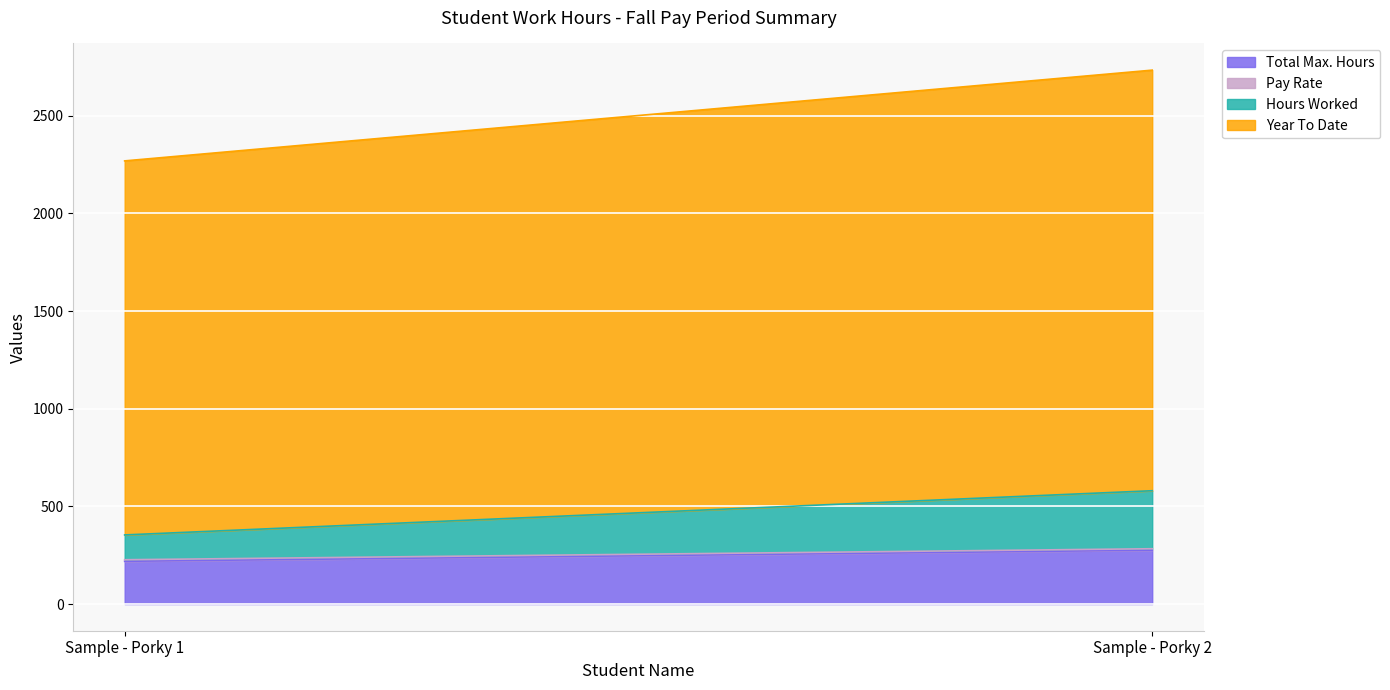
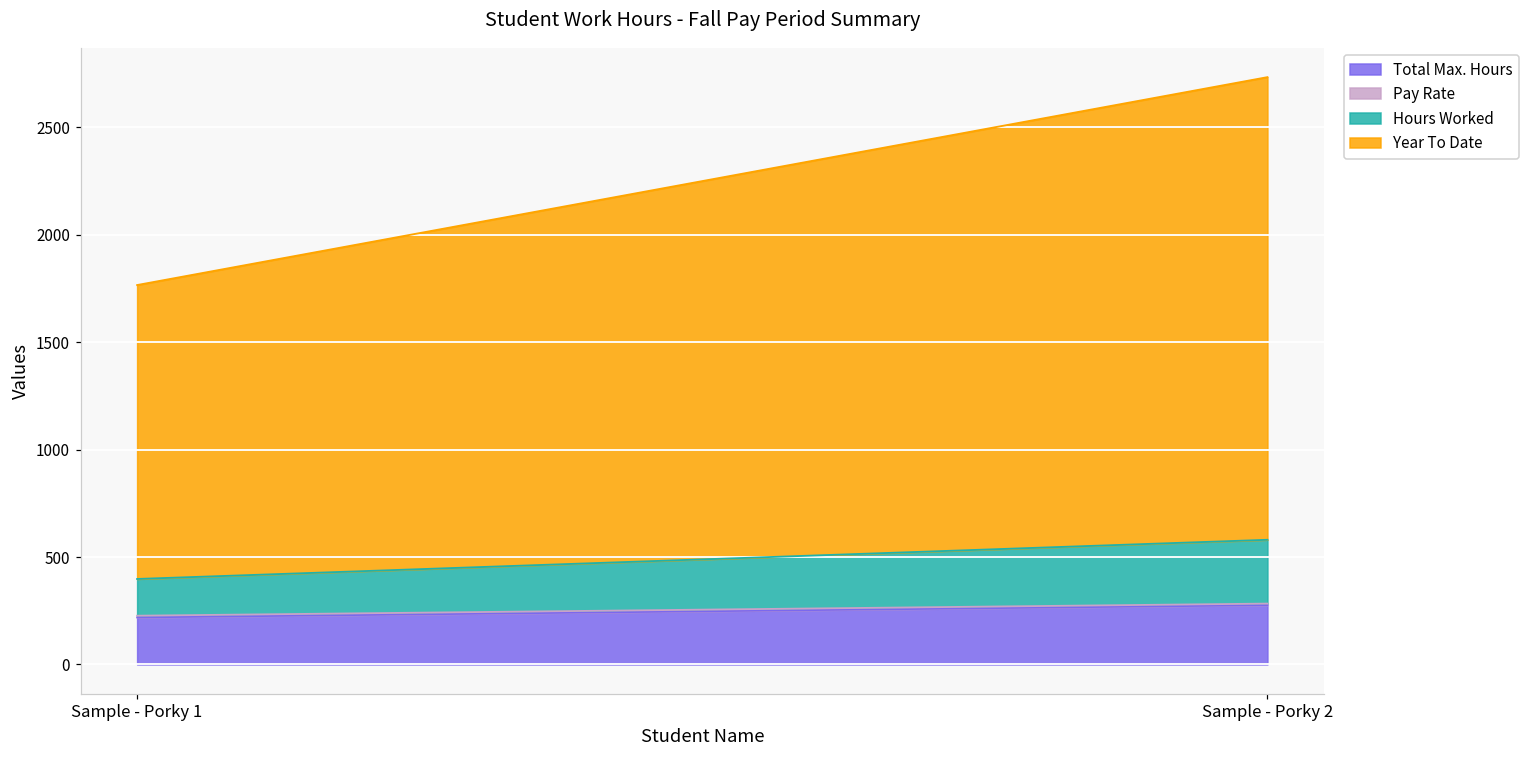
Hours Worked, Sample - Porky 1: 130 -> 170
Year To Date, Sample - Porky 1: 1920 -> 1370
